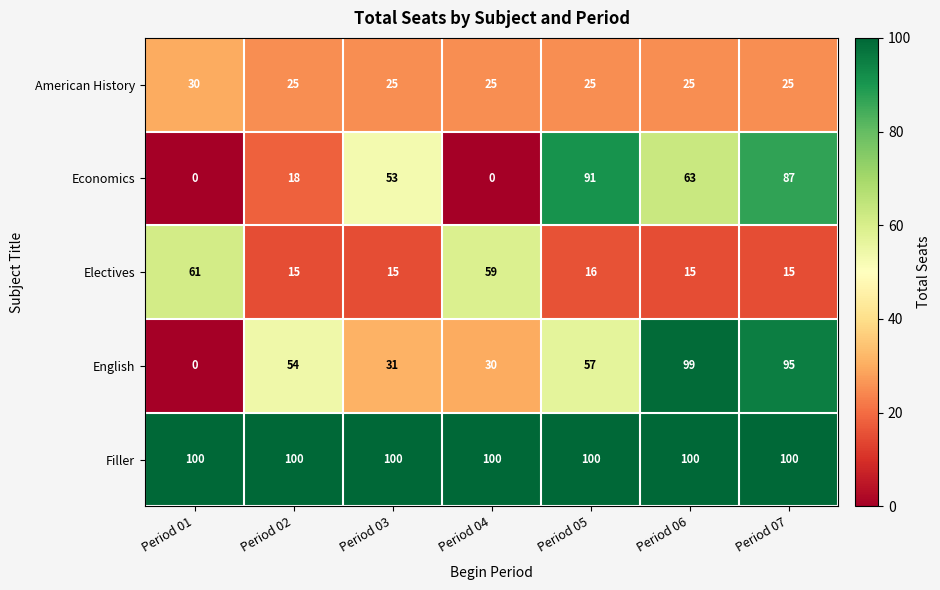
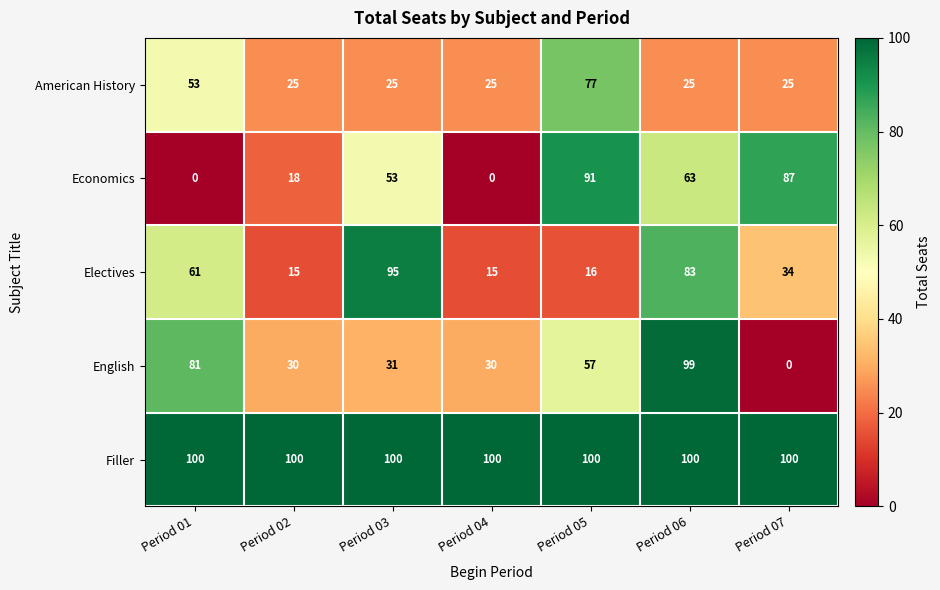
American History, Period 01: 30 -> 53
American History, Period 05: 25 -> 77
Electives, Period 03: 15 -> 95
Electives, Period 04: 59 -> 15
Electives, Period 06: 15 -> 83
Electives, Period 07: 15 -> 34
English, Period 01: 0 -> 81
English, Period 02: 54 -> 30
English, Period 07: 95 -> 0
